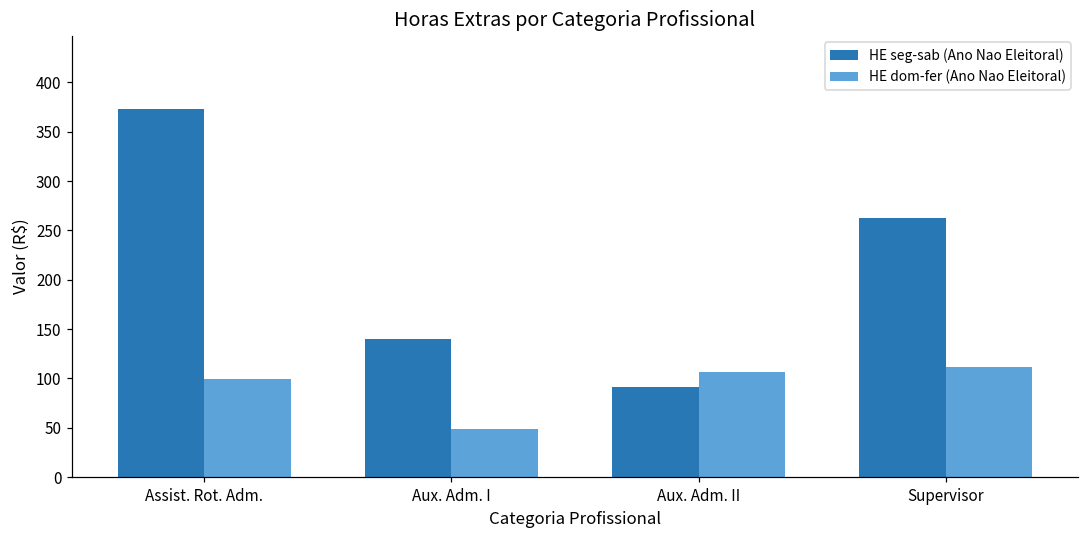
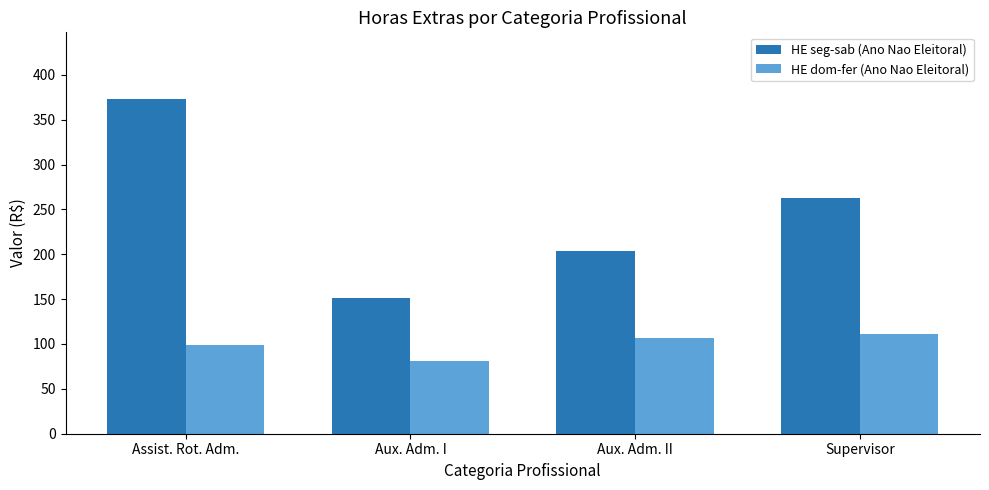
HE seg-sab (Ano Nao Eleitoral), Aux. Adm. I: 140 -> 150
HE dom-fer (Ano Nao Eleitoral), Aux. Adm. I: 50 -> 80
HE seg-sab (Ano Nao Eleitoral), Aux. Adm. II: 90 -> 200
